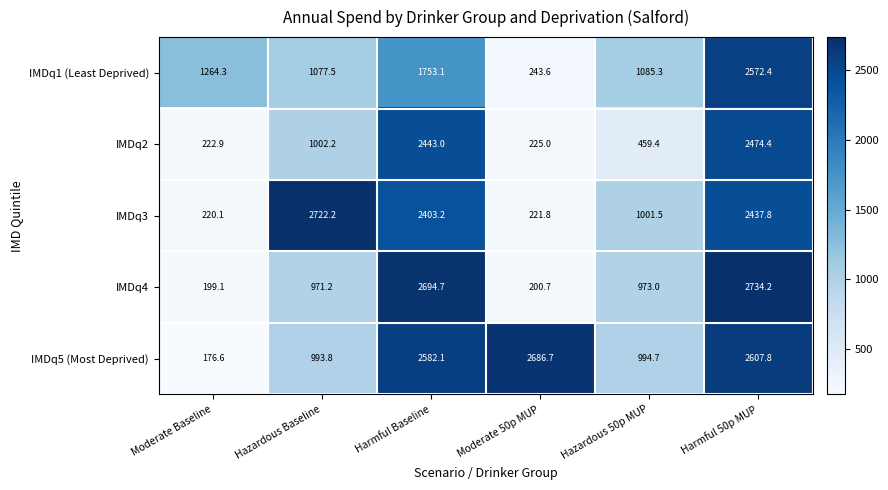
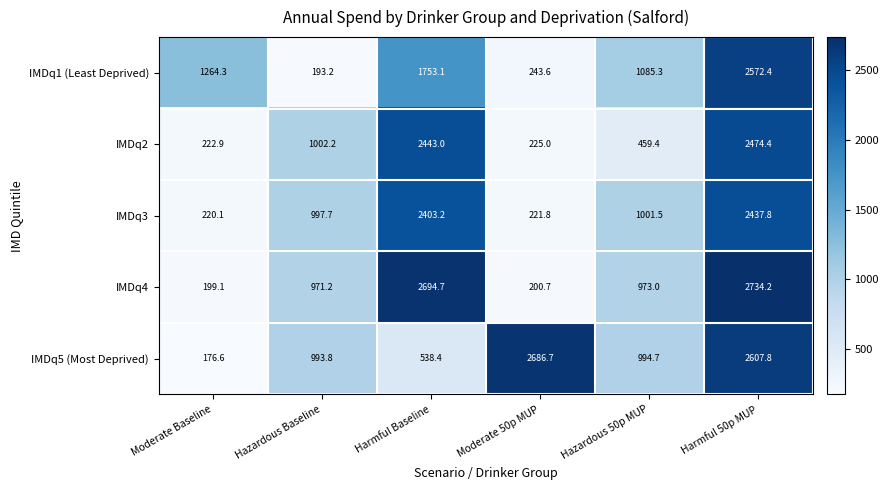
IMDq1 (Least Deprived), Hazardous Baseline: 1077.5 -> 193.2
IMDq3, Hazardous Baseline: 2722.2 -> 997.7
IMDq5 (Most Deprived), Harmful Baseline: 2582.1 -> 538.4
